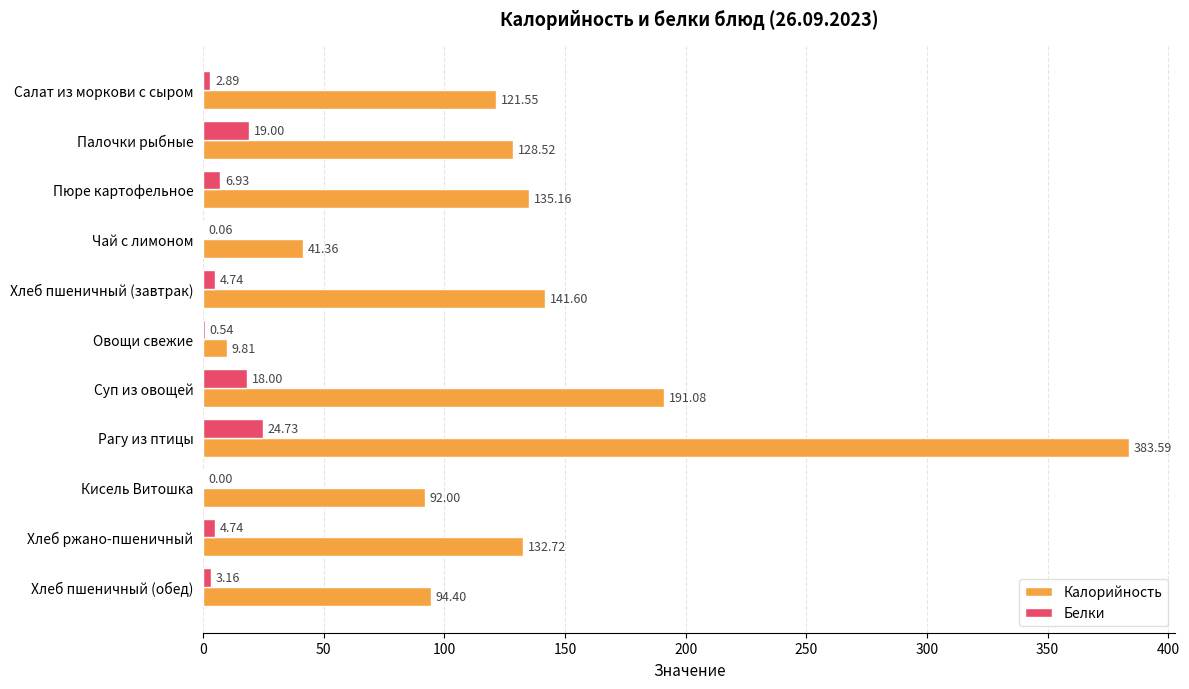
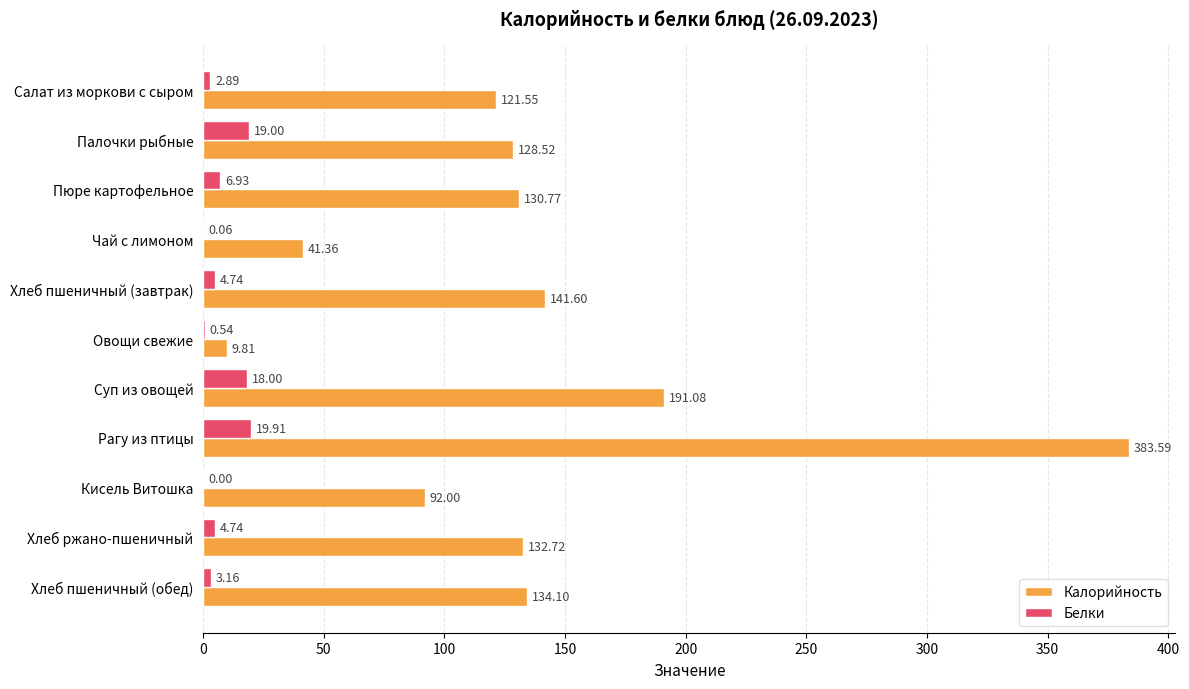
Калорийность, Пюре картофельное: 135.16 -> 130.77
Белки, Рагу из птицы: 24.73 -> 19.91
Калорийность, Хлеб пшеничный (обед): 94.40 -> 134.10
